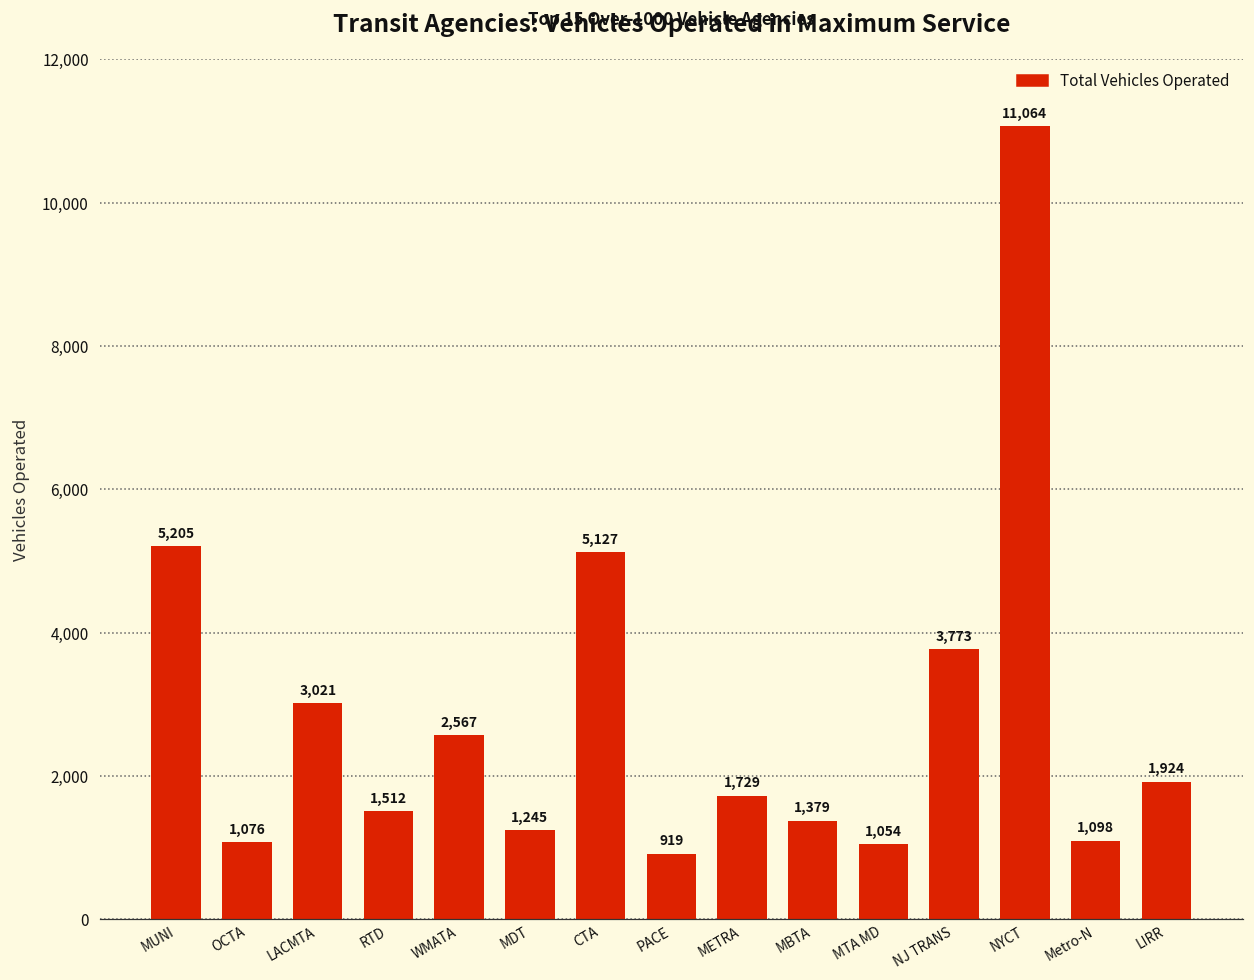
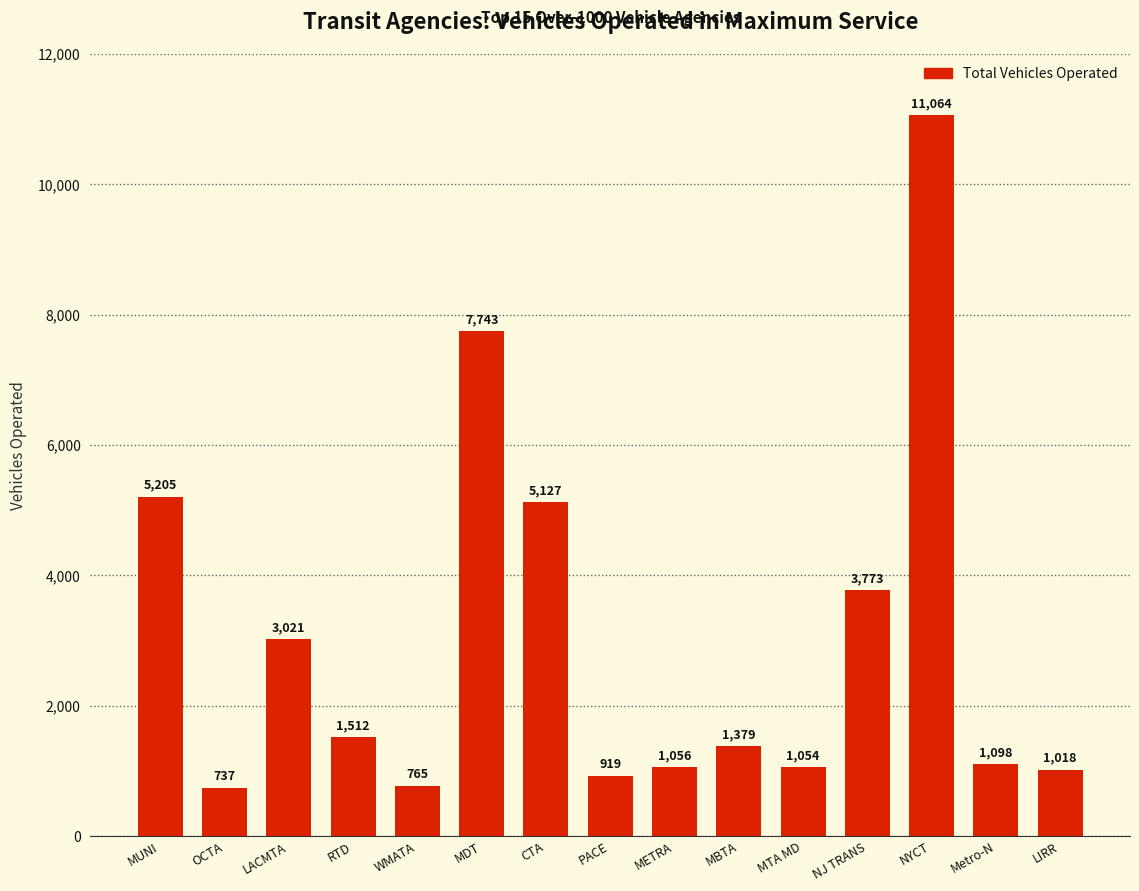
OCTA: 1,076 -> 737
WMATA: 2,567 -> 765
MDT: 1,245 -> 7,743
METRA: 1,729 -> 1,056
LIRR: 1,924 -> 1,018
